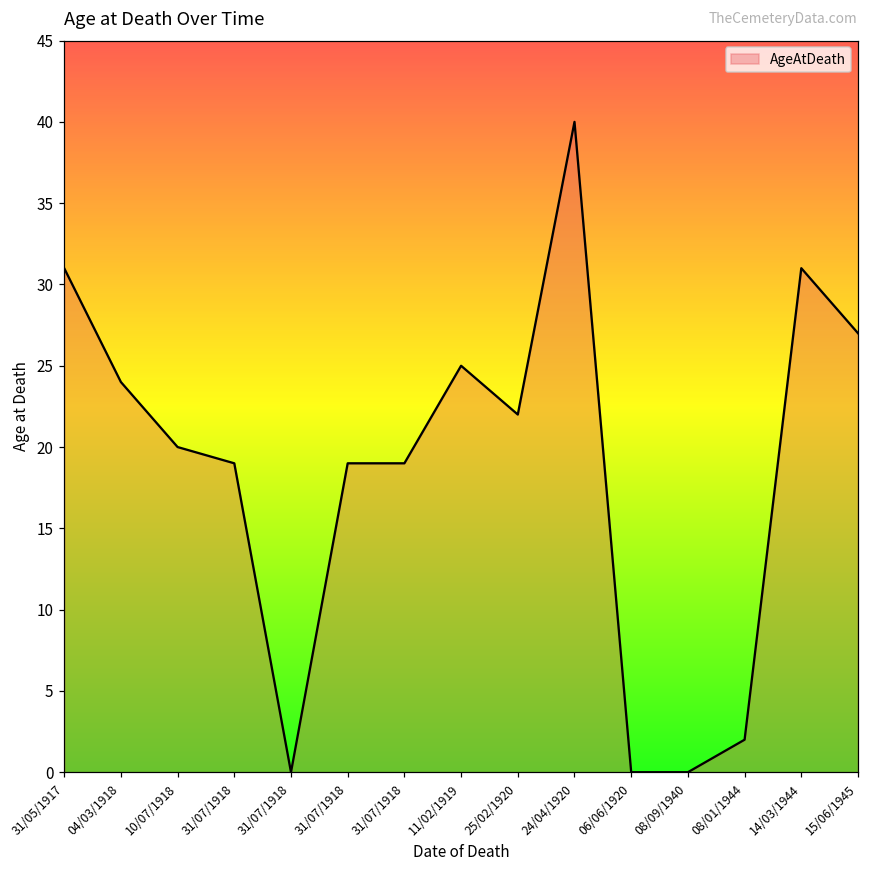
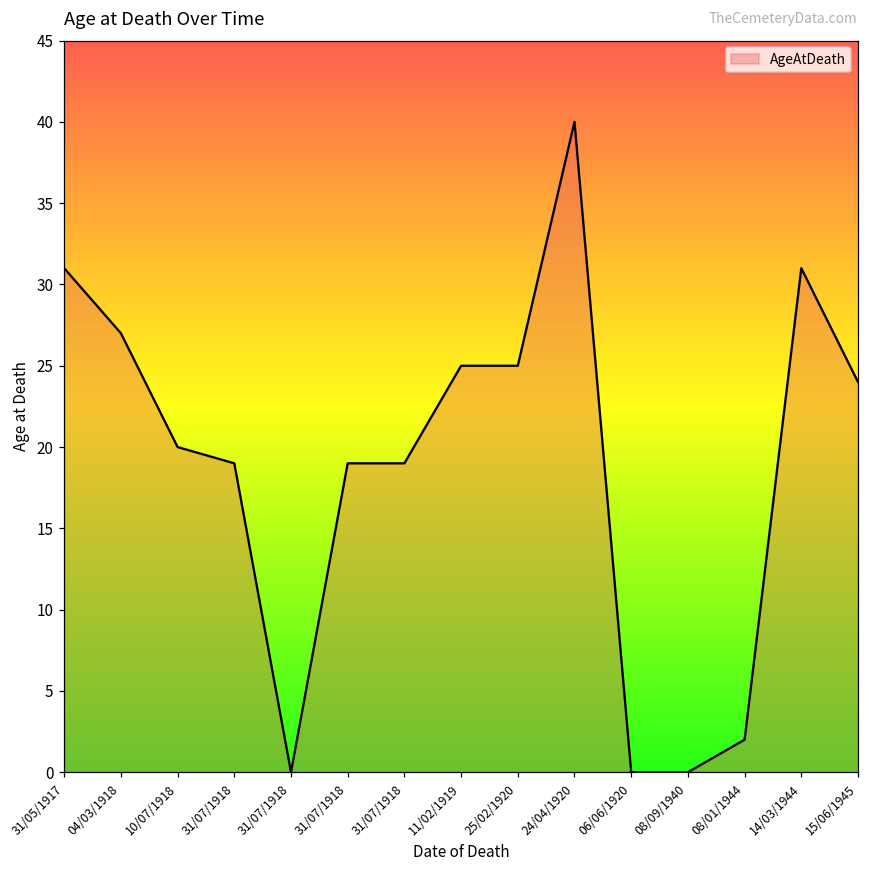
04/03/1918: 24 -> 27
25/02/1920: 22 -> 25
15/06/1945: 27 -> 24
